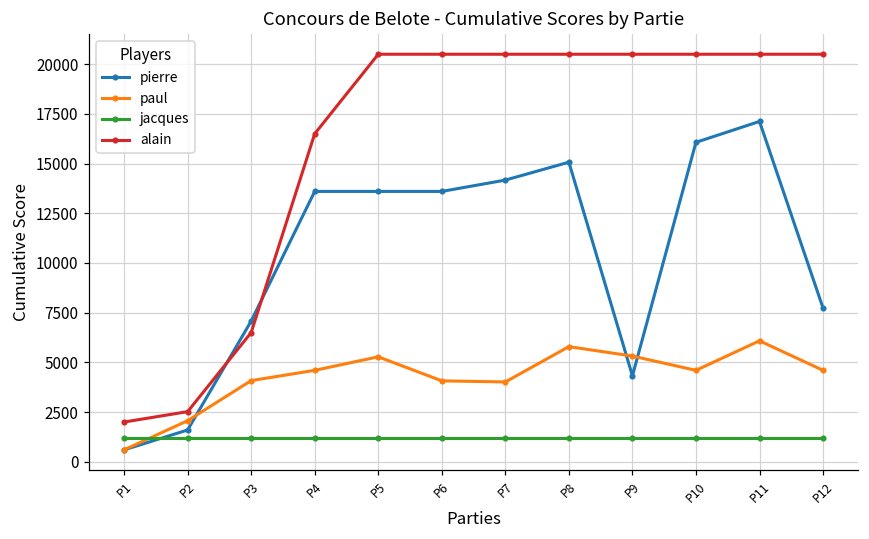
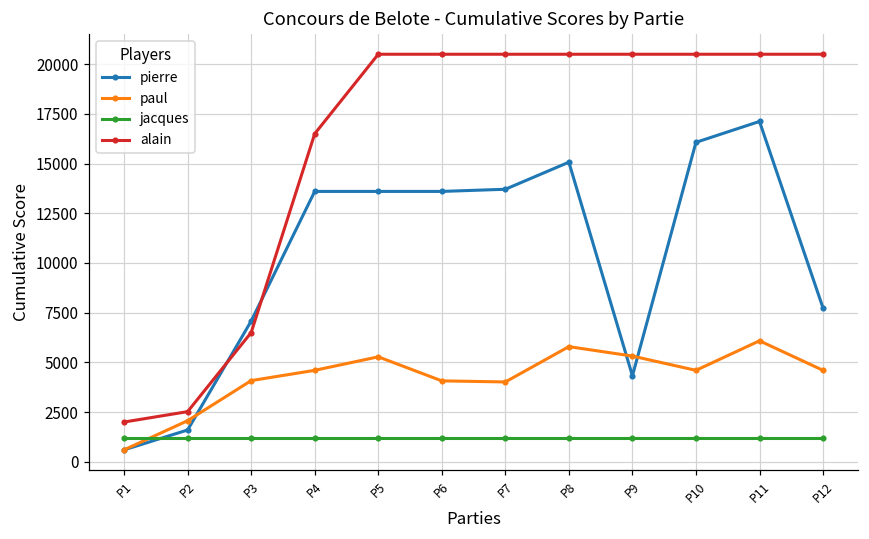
pierre, P7: 14200 -> 13700
